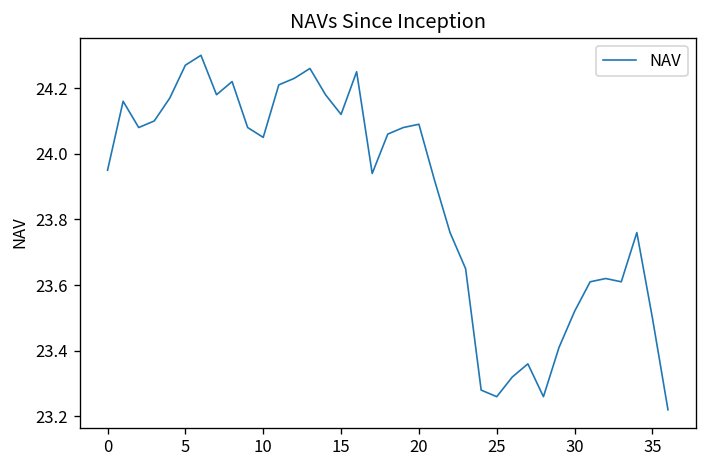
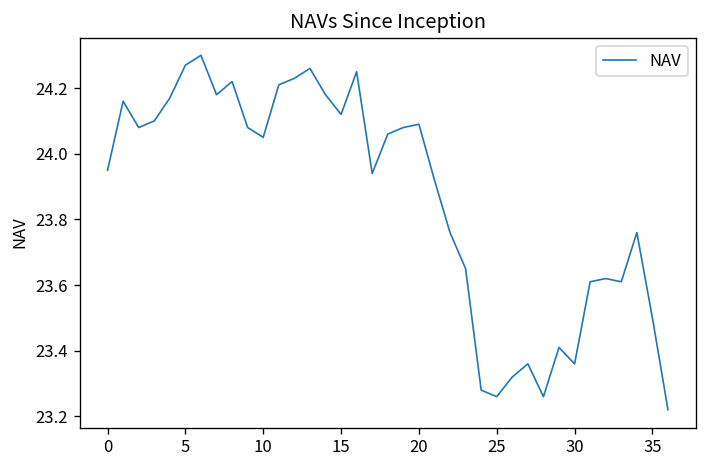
30: 23.52 -> 23.36
